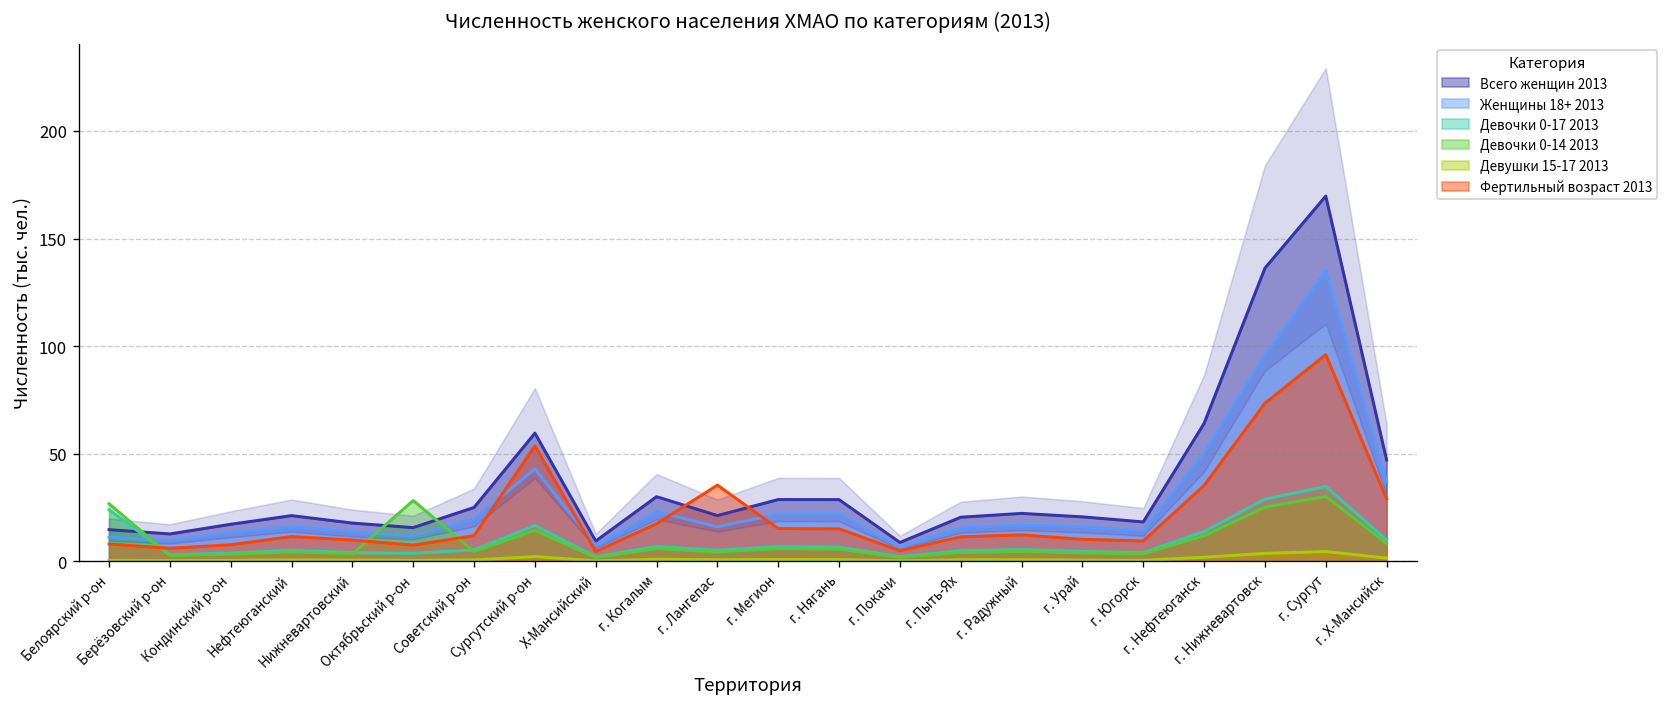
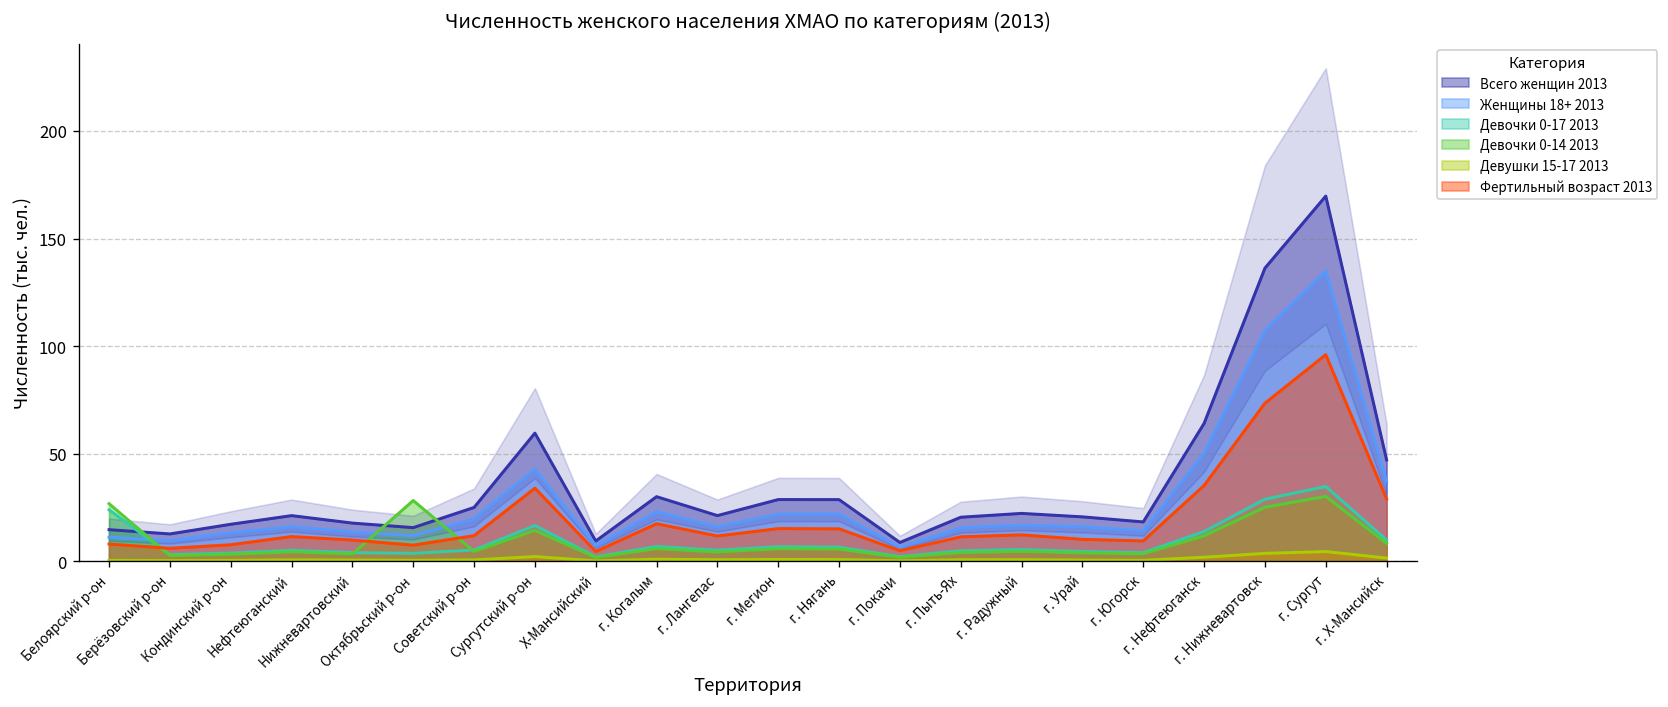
Фертильный возраст 2013, Сургутский р-он: 54 -> 34
Фертильный возраст 2013, г. Лангепас: 35 -> 12
Женщины 18+ 2013, г. Нижневартовск: 96 -> 107
